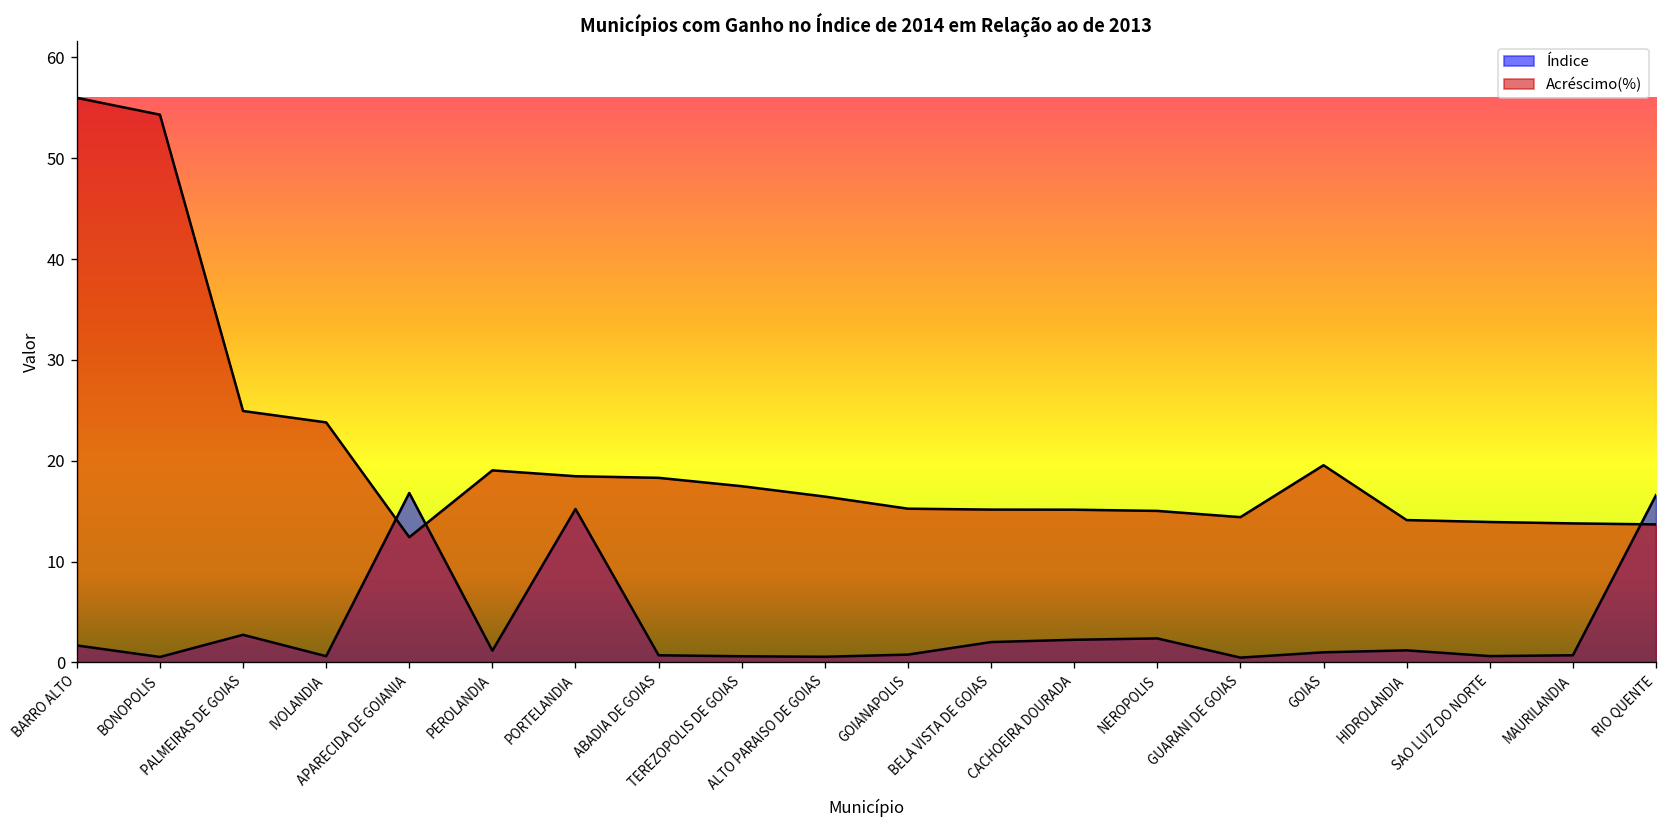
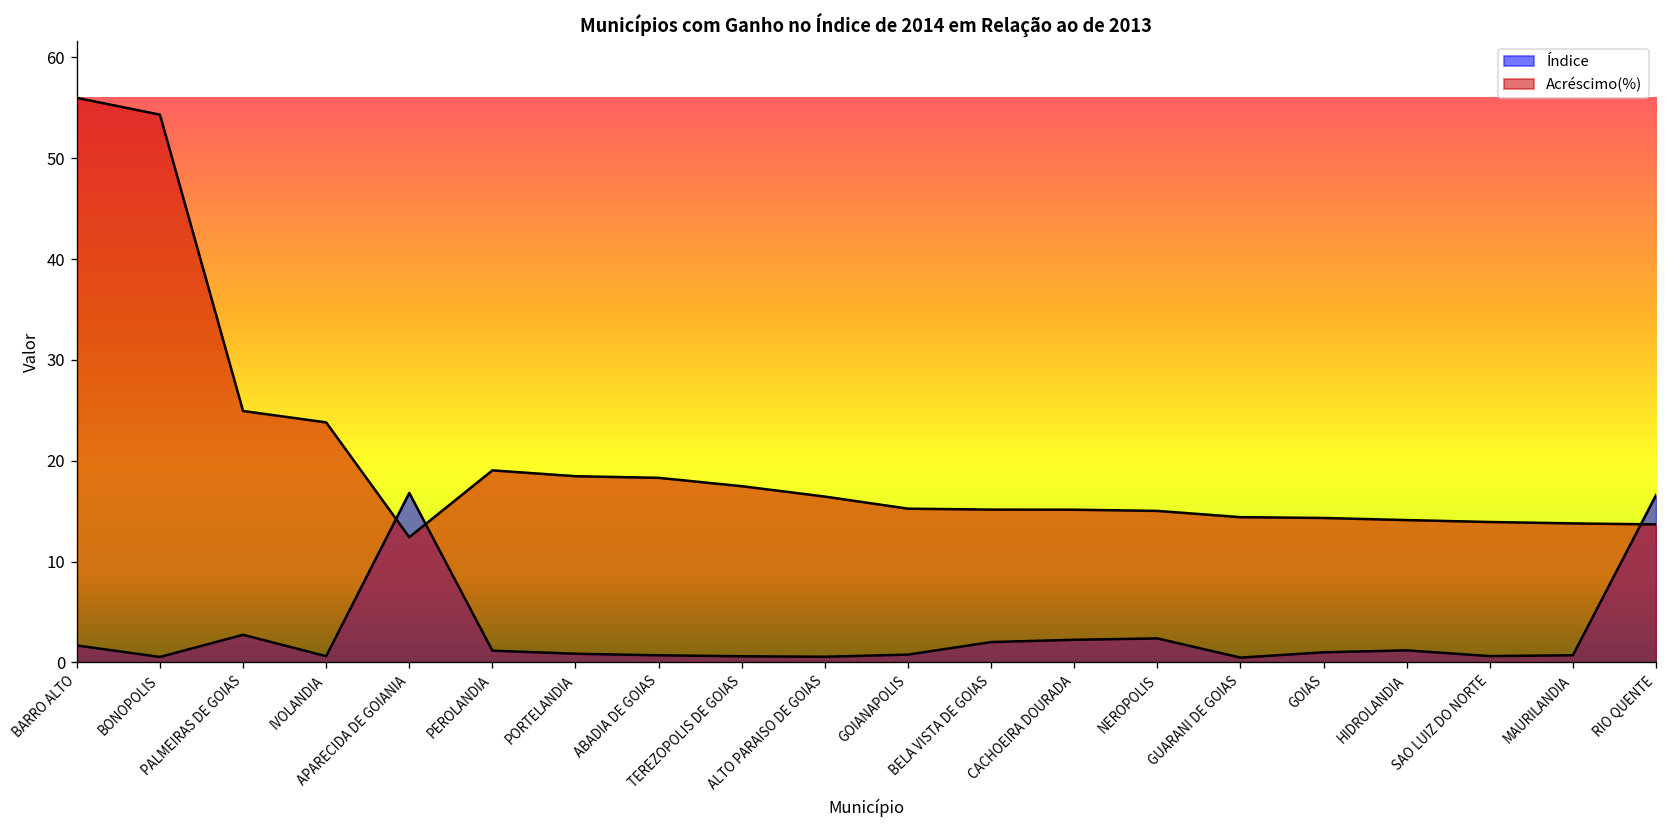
Índice, PORTELANDIA: 15 -> 1
Acréscimo(%), GOIAS: 20 -> 14
